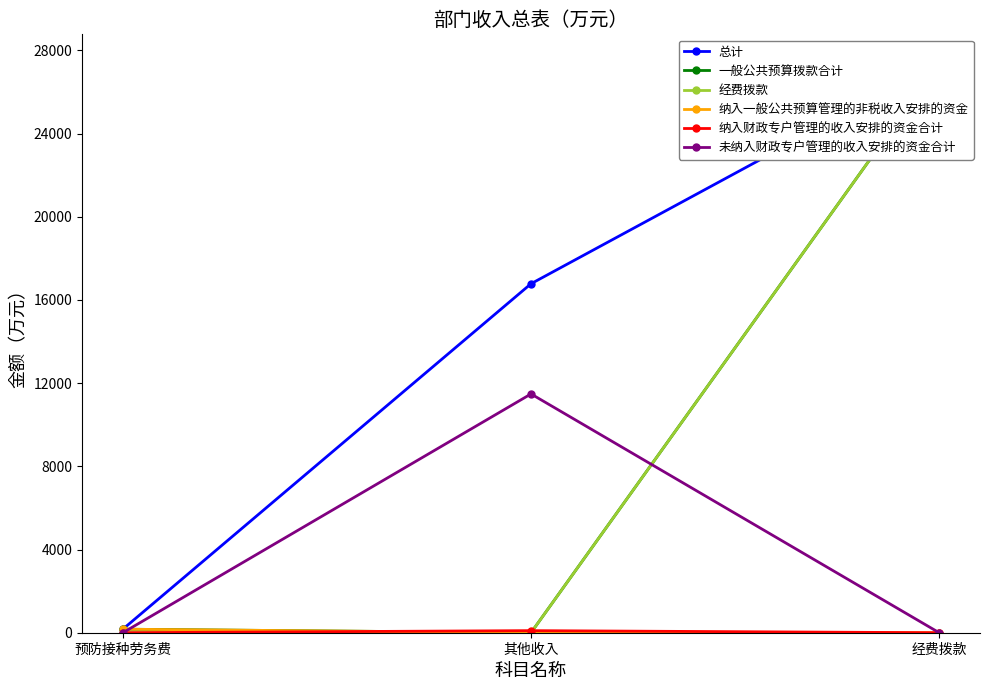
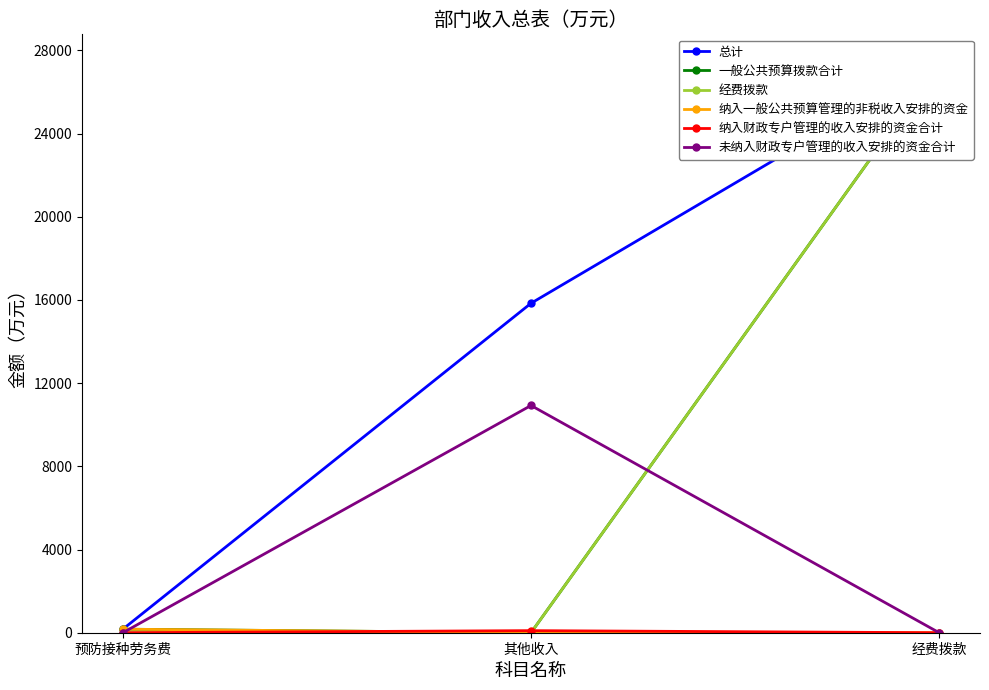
总计, 其他收入: 16800 -> 15800
未纳入财政专户管理的收入安排的资金合计, 其他收入: 11500 -> 10900
